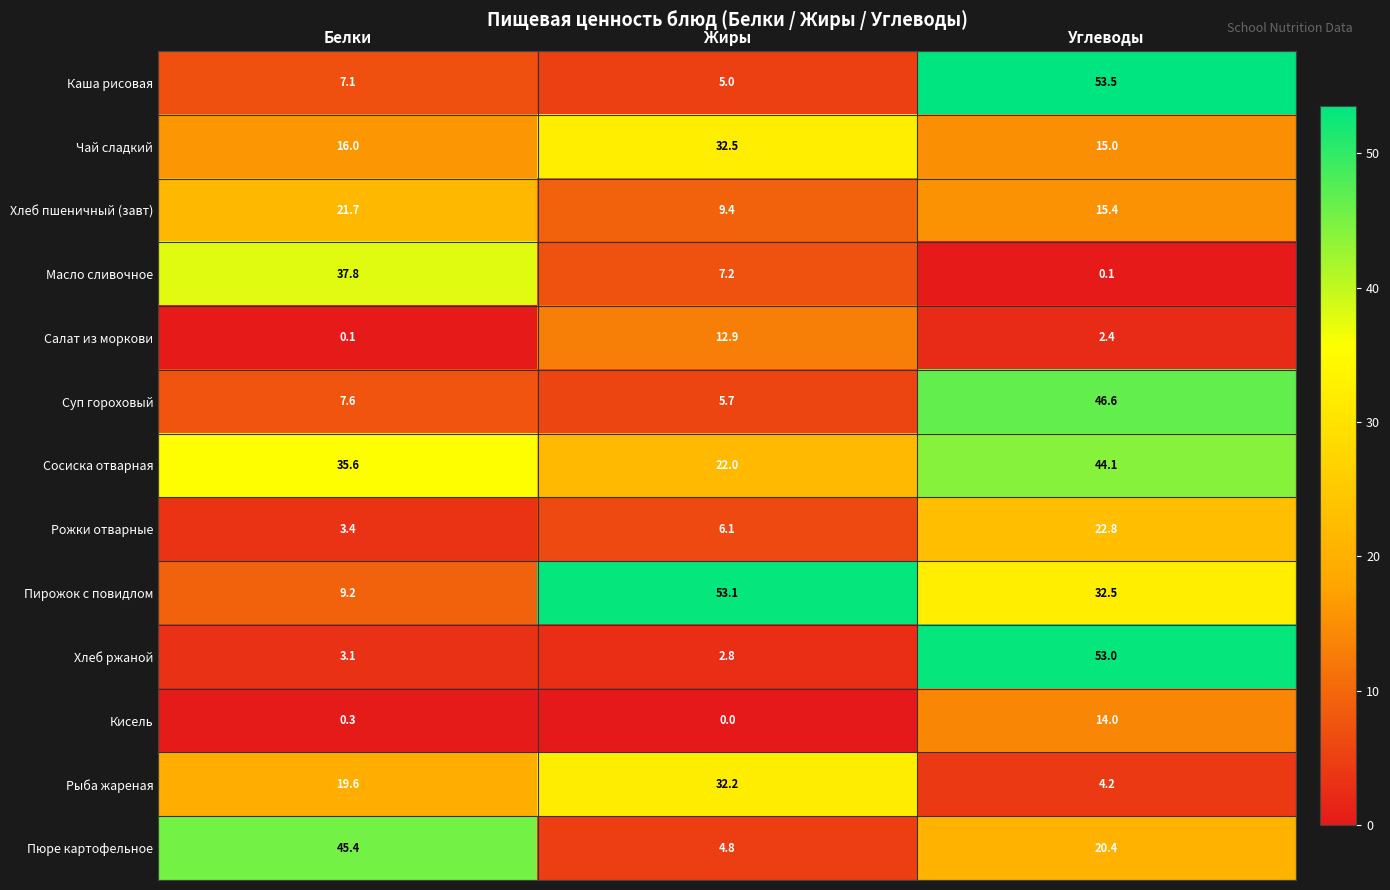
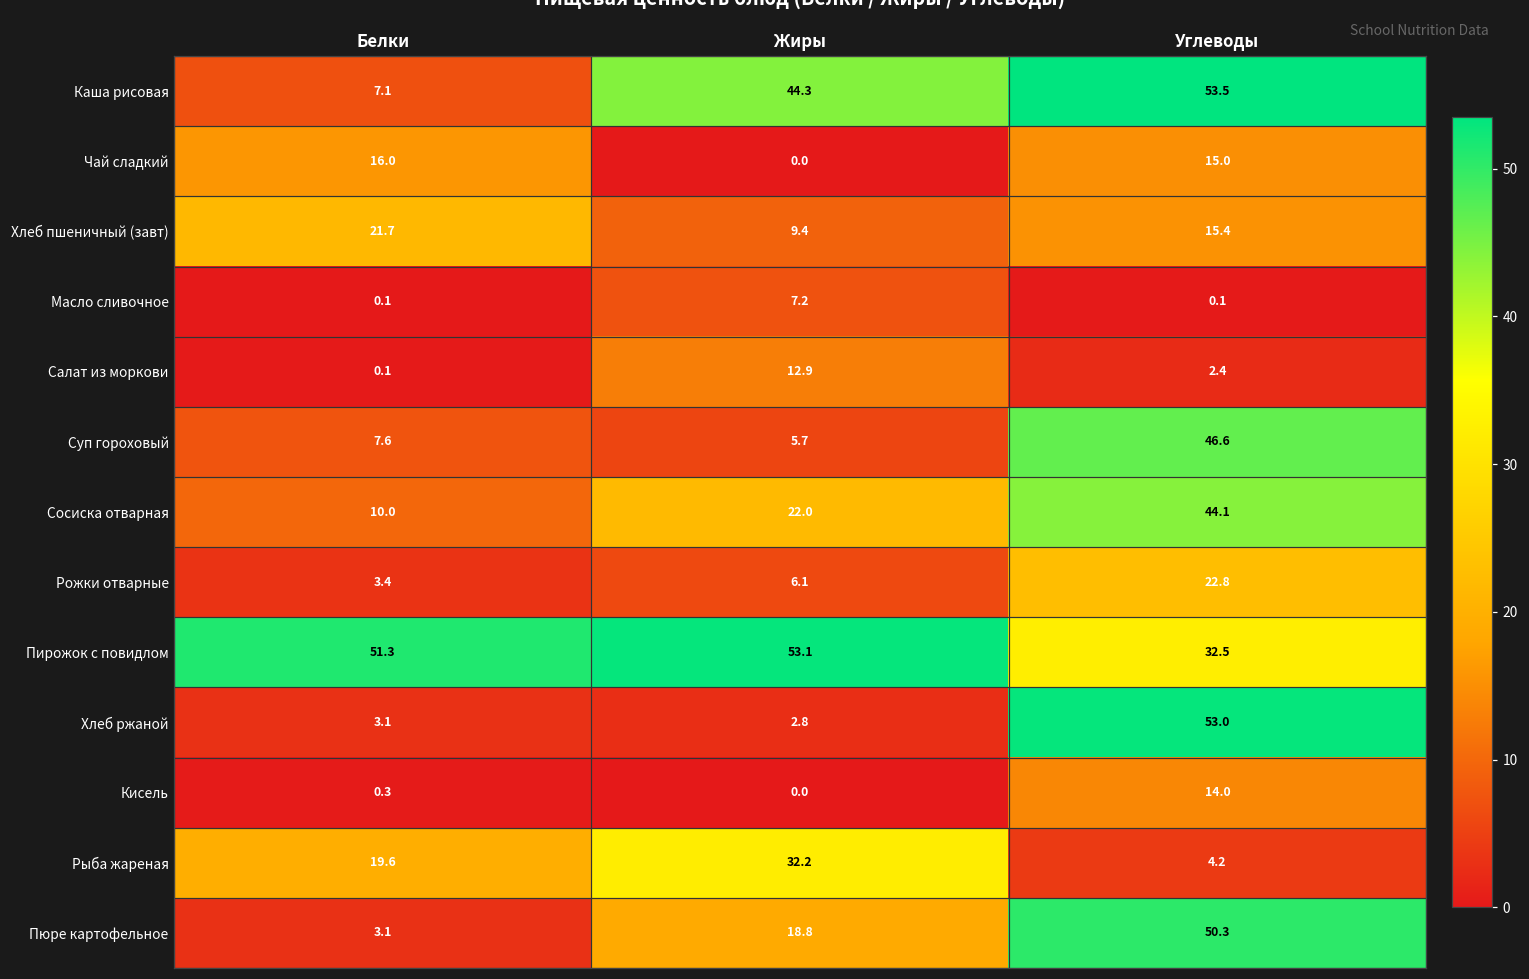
Каша рисовая, Жиры: 5.0 -> 44.3
Чай сладкий, Жиры: 32.5 -> 0.0
Масло сливочное, Белки: 37.8 -> 0.1
Сосиска отварная, Белки: 35.6 -> 10.0
Пирожок с повидлом, Белки: 9.2 -> 51.3
Пюре картофельное, Белки: 45.4 -> 3.1
Пюре картофельное, Жиры: 4.8 -> 18.8
Пюре картофельное, Углеводы: 20.4 -> 50.3
